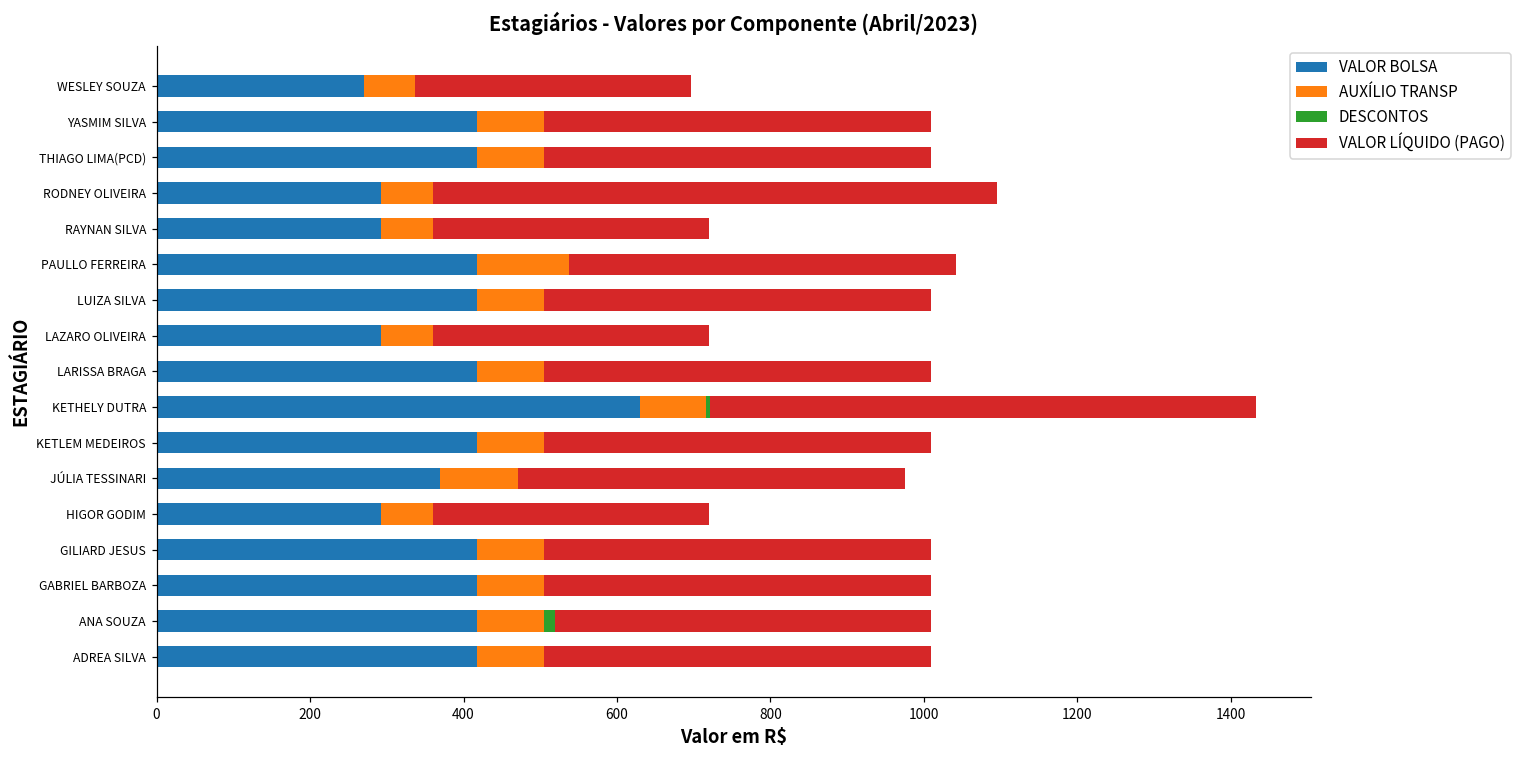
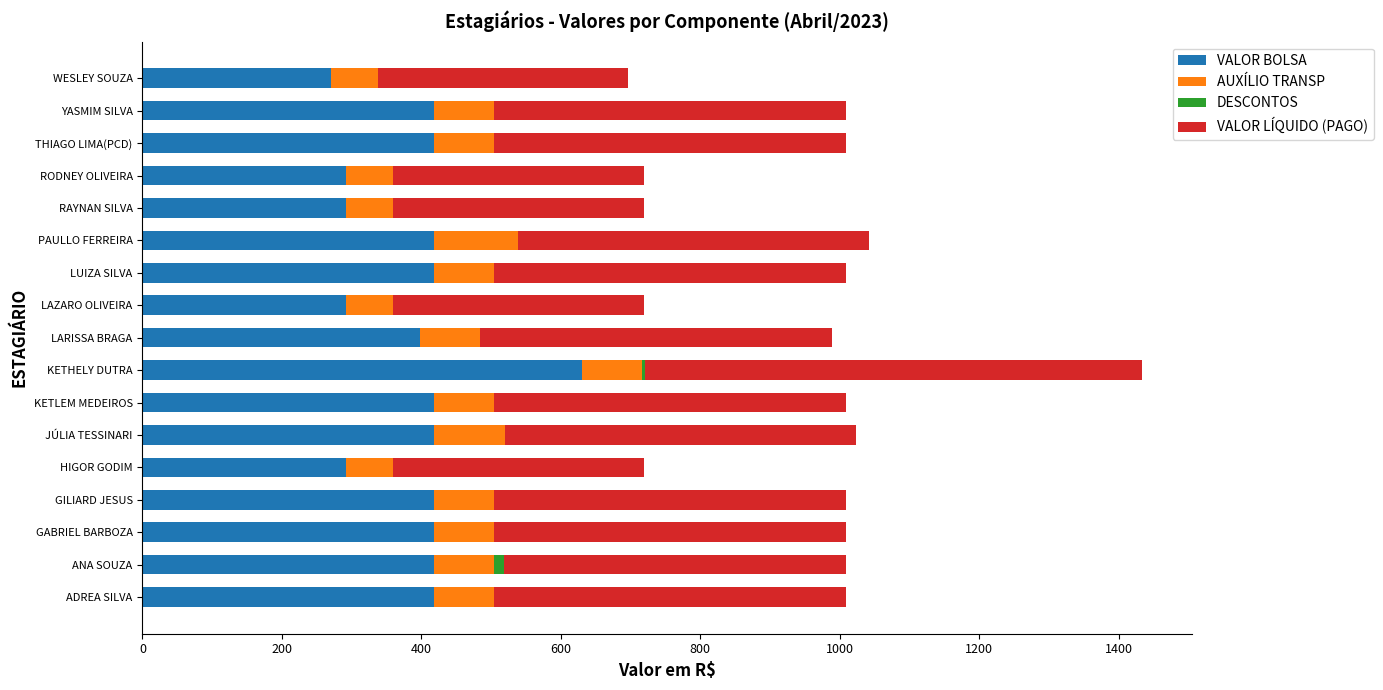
VALOR LÍQUIDO (PAGO), RODNEY OLIVEIRA: 740 -> 360
VALOR BOLSA, LARISSA BRAGA: 420 -> 400
VALOR BOLSA, JÚLIA TESSINARI: 370 -> 420
